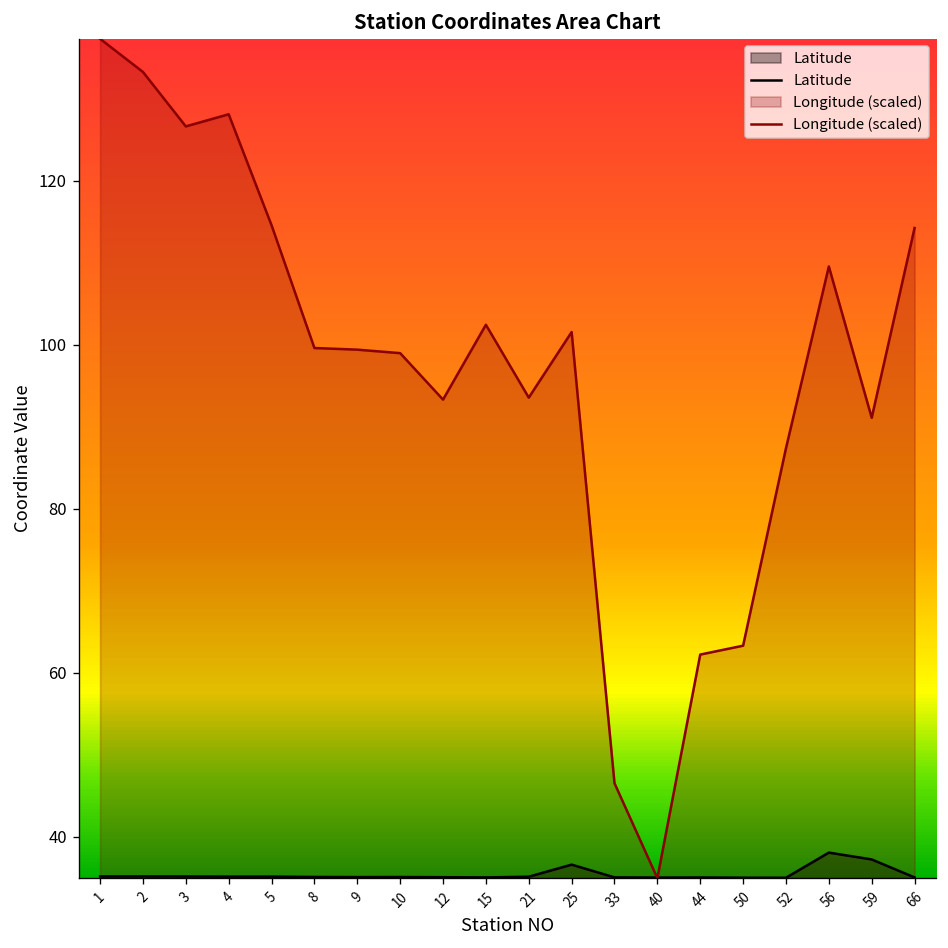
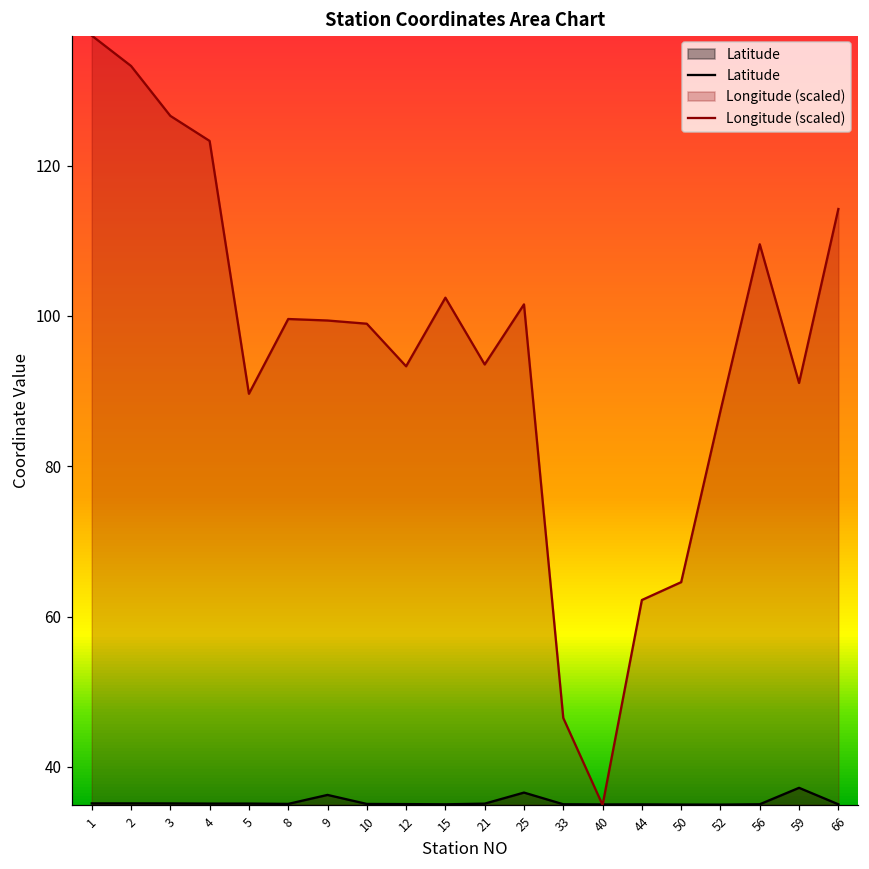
Longitude (scaled), 4: 128 -> 123
Longitude (scaled), 5: 115 -> 90
Latitude, 9: 35 -> 36
Longitude (scaled), 50: 63 -> 65
Latitude, 56: 38 -> 35
